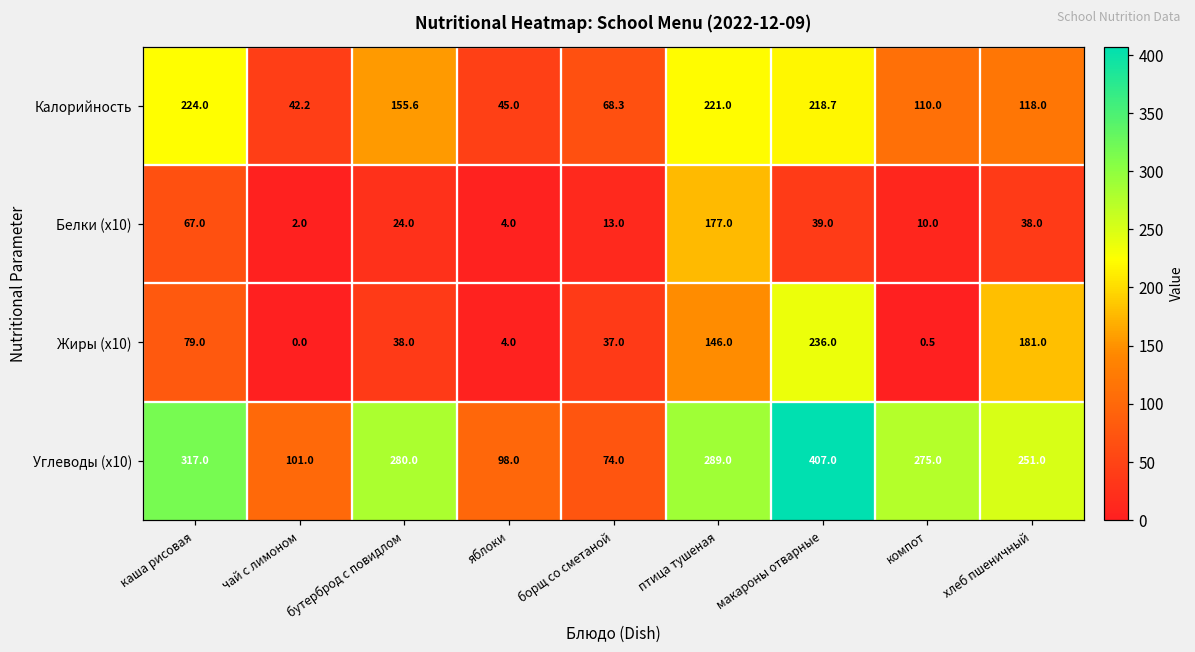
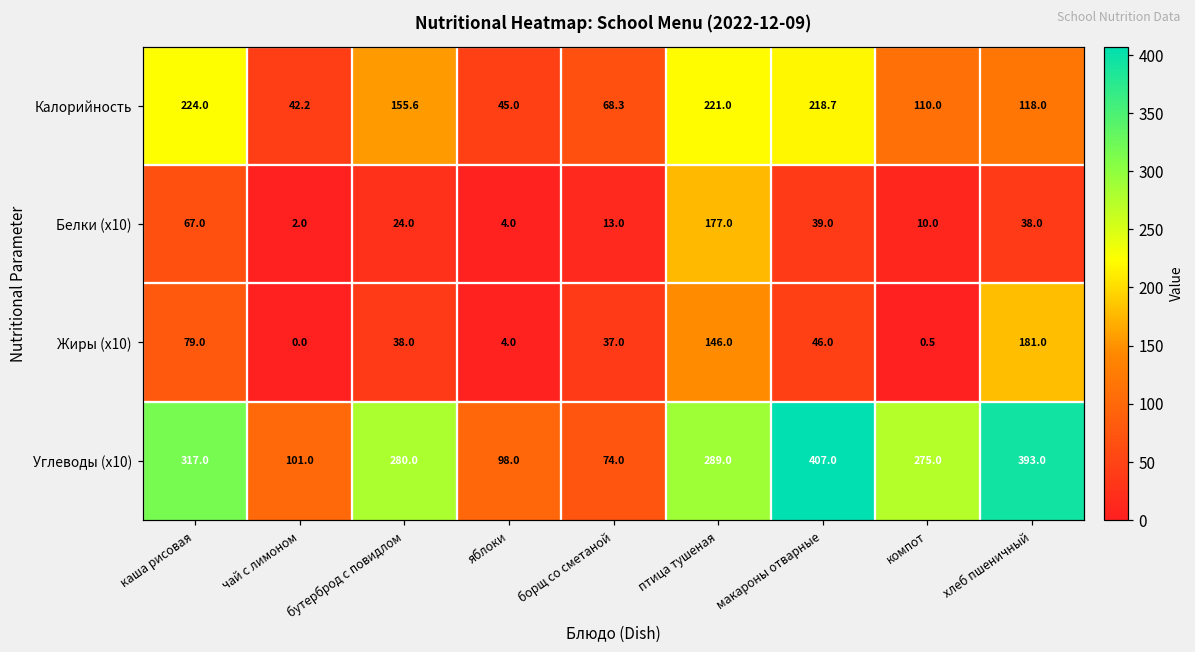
Жиры (x10), макароны отварные: 236.0 -> 46.0
Углеводы (x10), хлеб пшеничный: 251.0 -> 393.0
